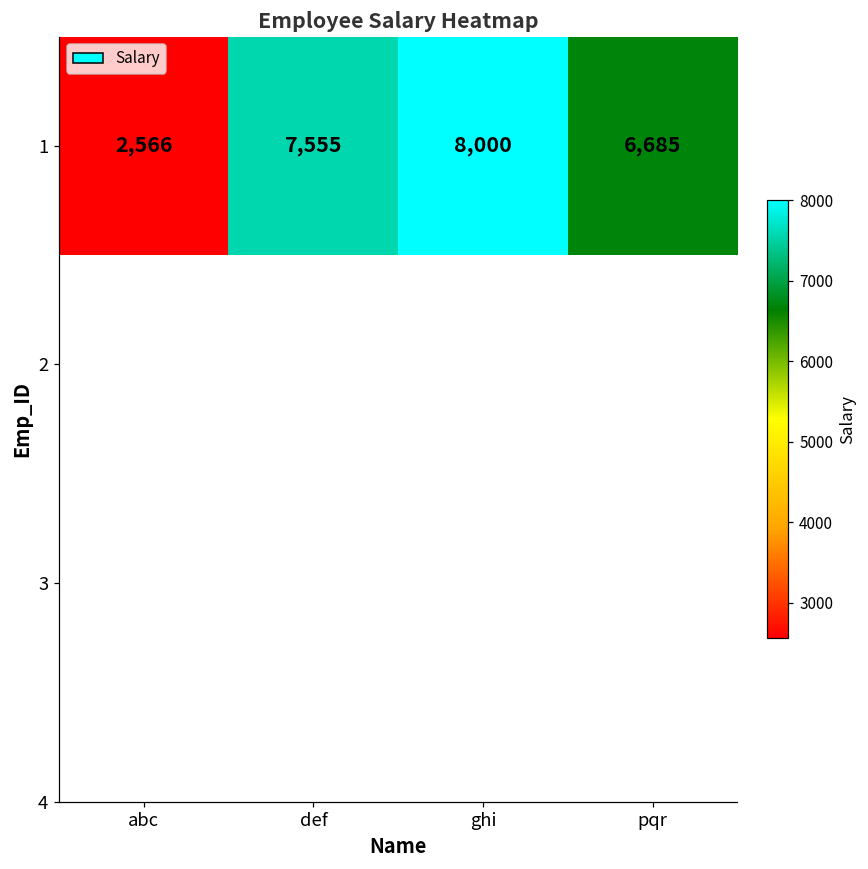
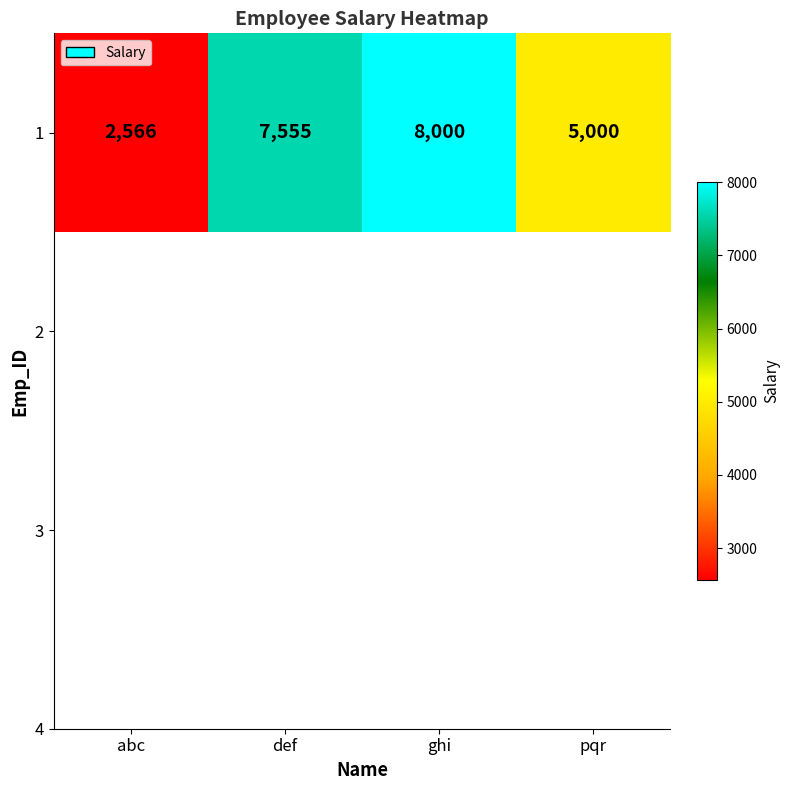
1, pqr: 6,685 -> 5,000
